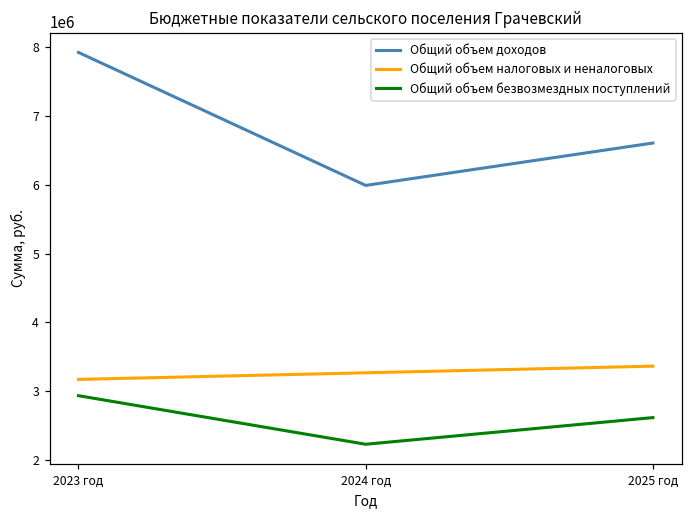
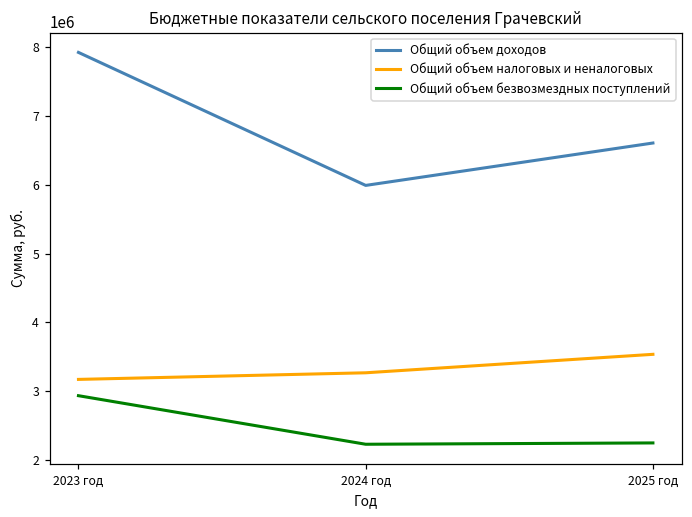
Общий объем налоговых и неналоговых, 2025 год: 3400000 -> 3500000
Общий объем безвозмездных поступлений, 2025 год: 2600000 -> 2300000
